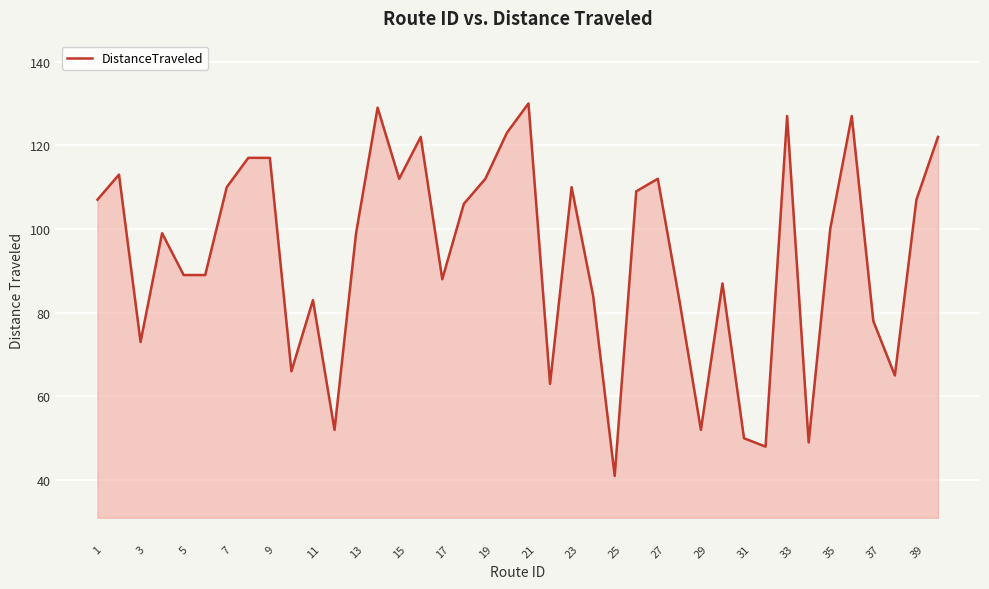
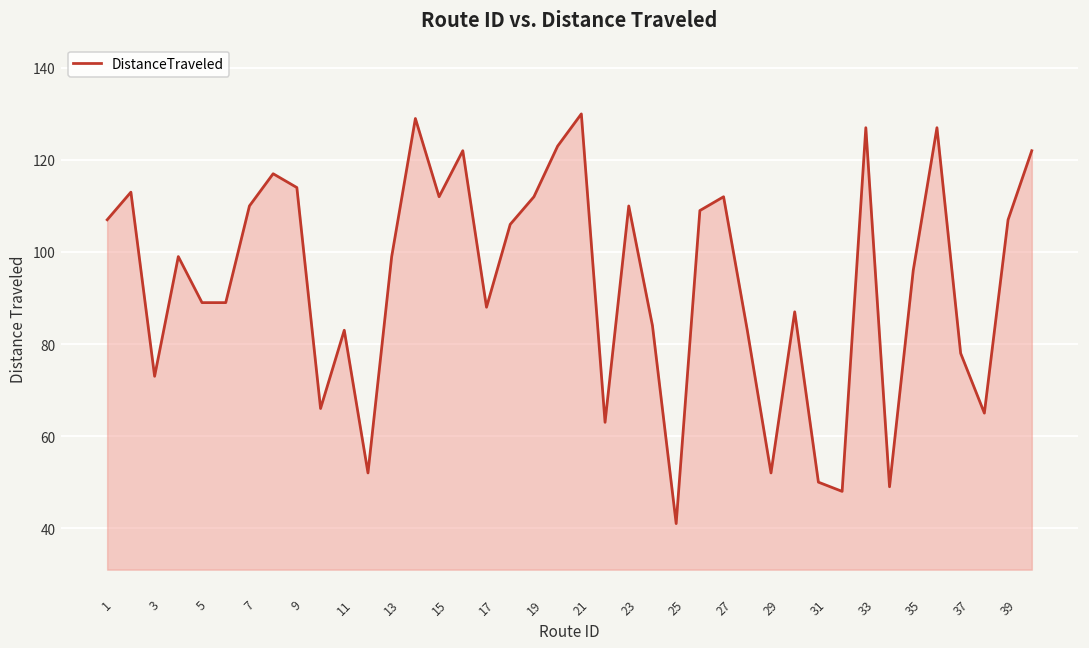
9: 117 -> 114
35: 100 -> 96
